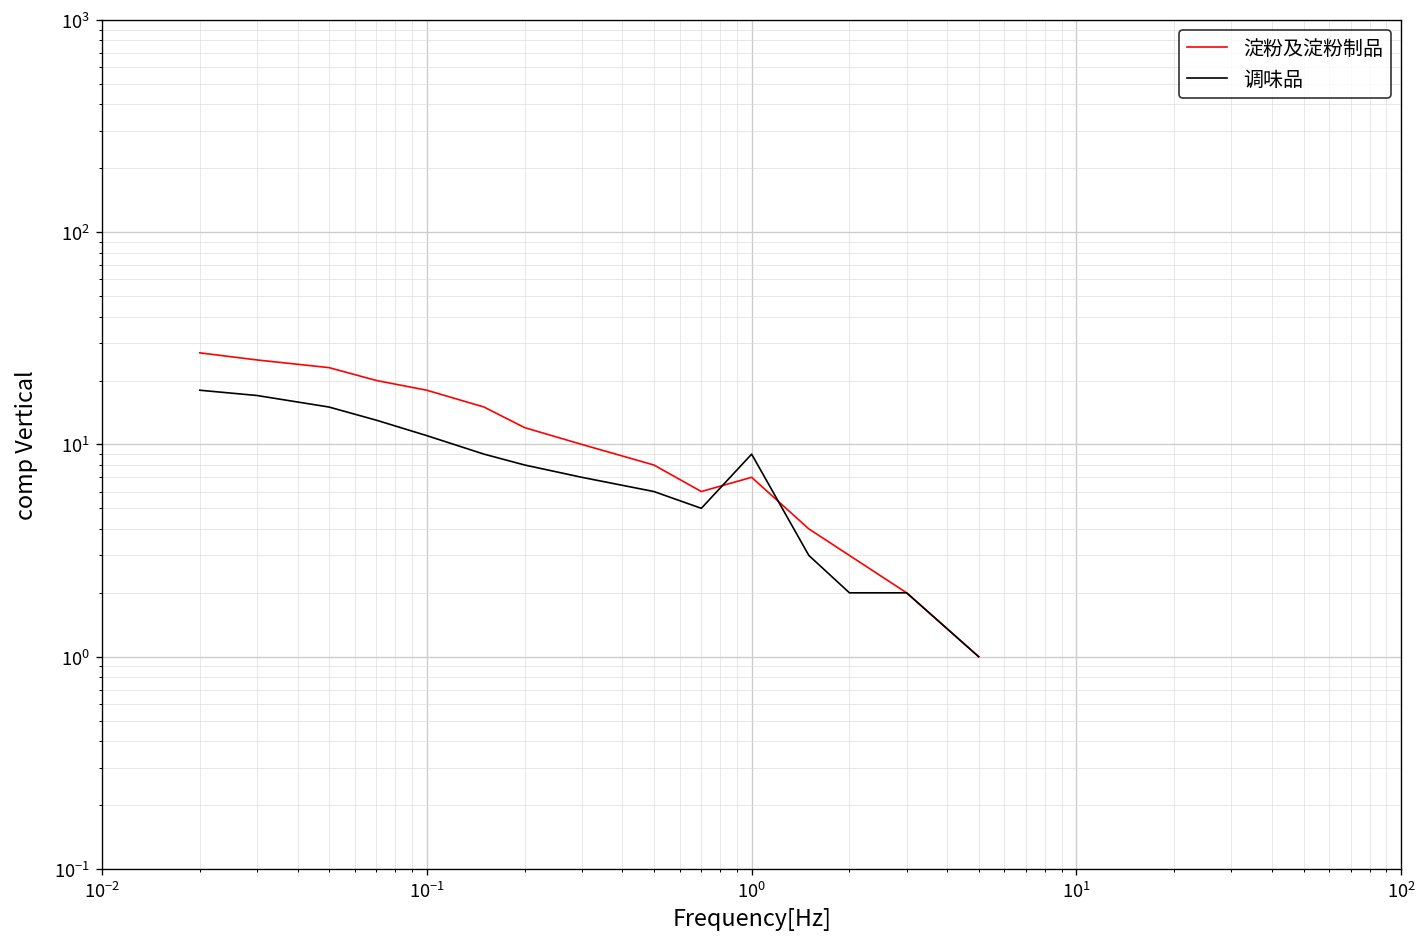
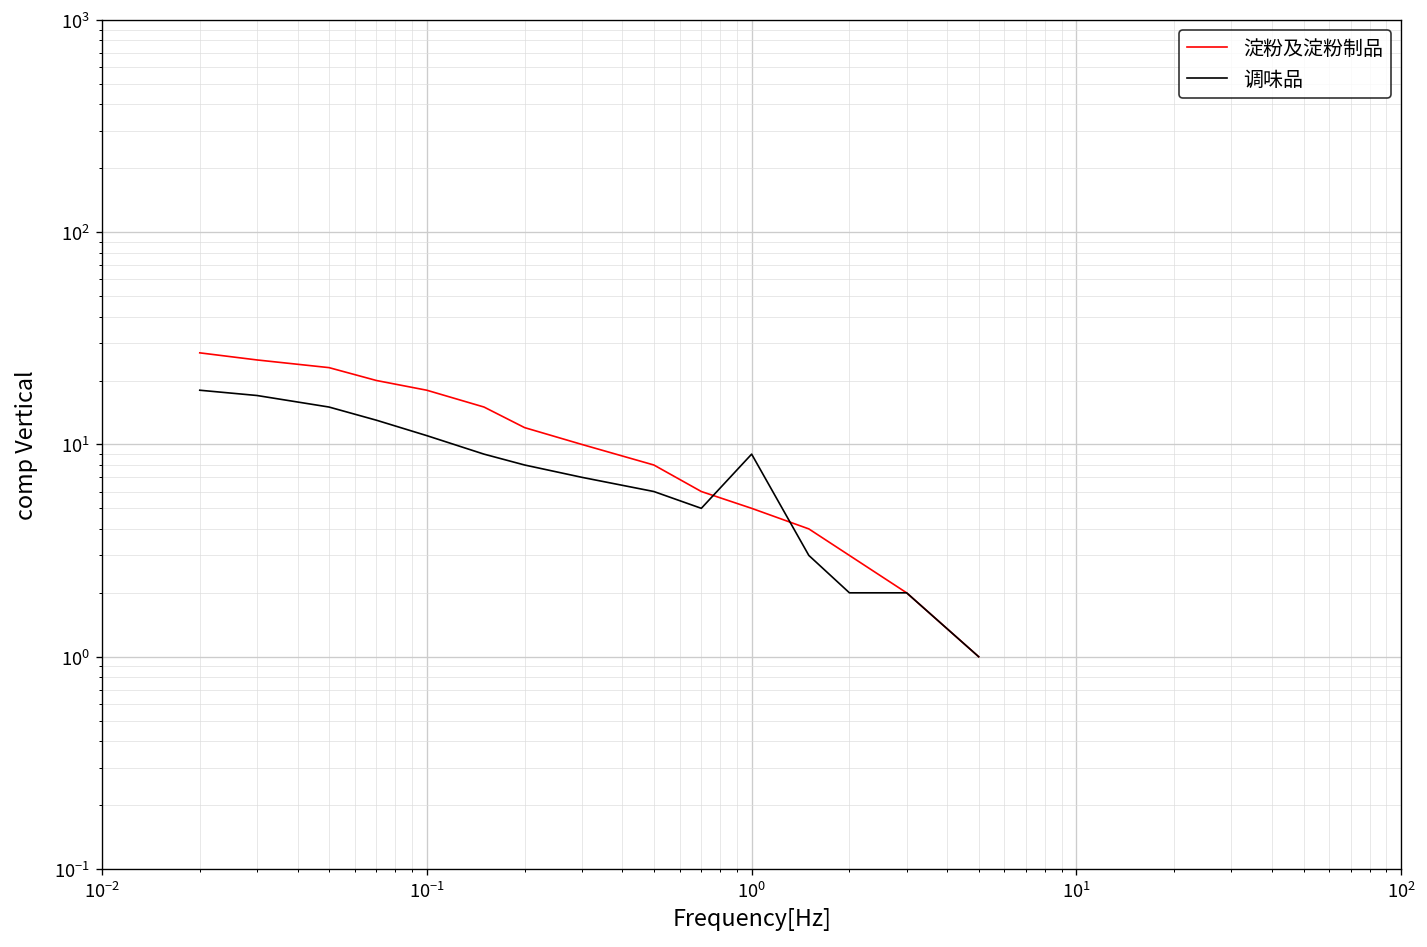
淀粉及淀粉制品, 10^0: 7 -> 5
